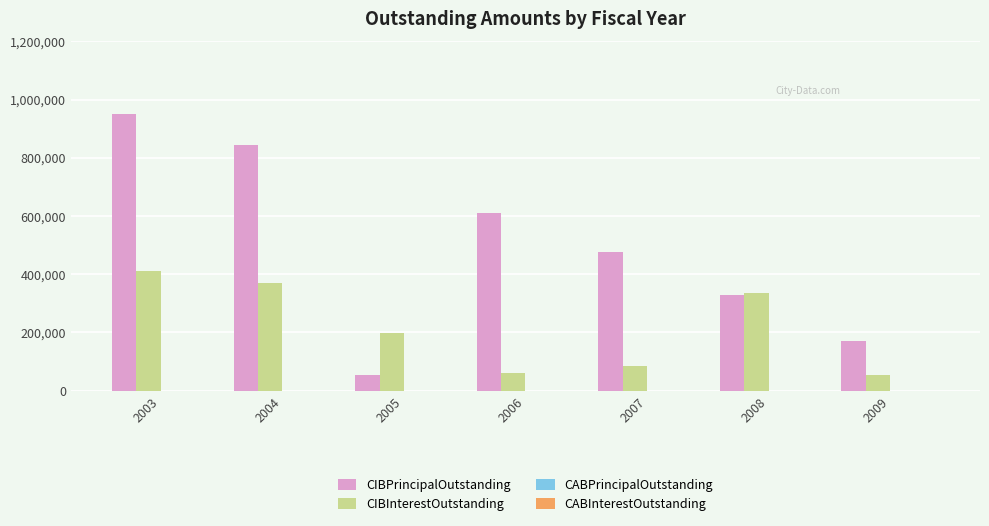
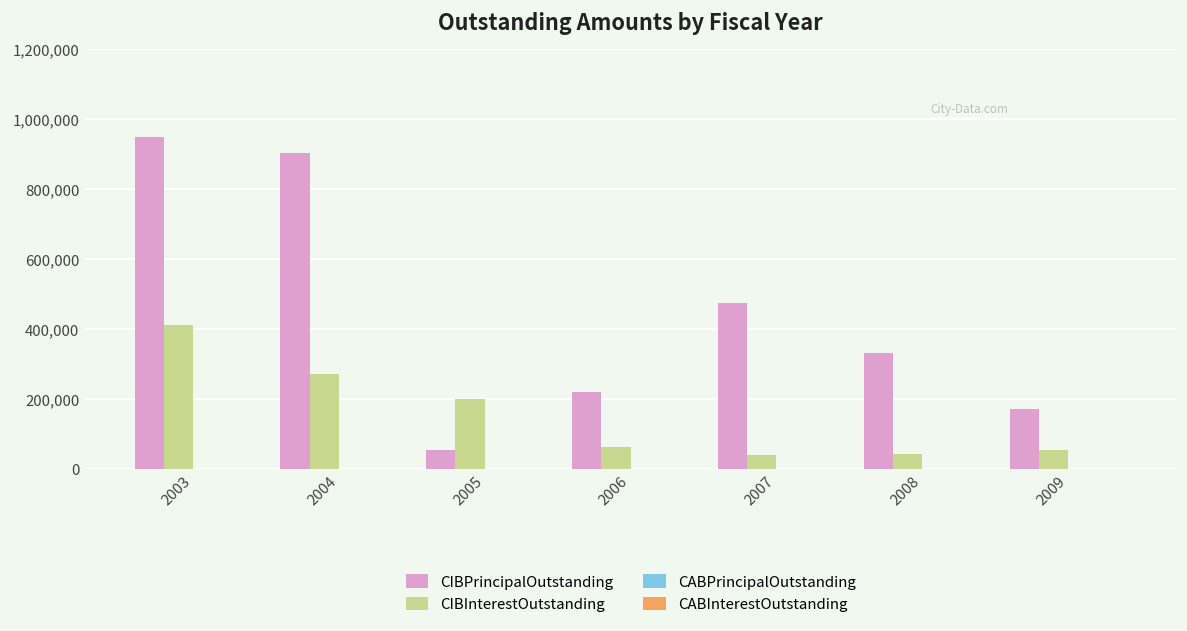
CIBPrincipalOutstanding, 2004: 850,000 -> 900,000
CIBInterestOutstanding, 2004: 370,000 -> 270,000
CIBPrincipalOutstanding, 2006: 610,000 -> 220,000
CIBInterestOutstanding, 2007: 80,000 -> 40,000
CIBInterestOutstanding, 2008: 340,000 -> 40,000
